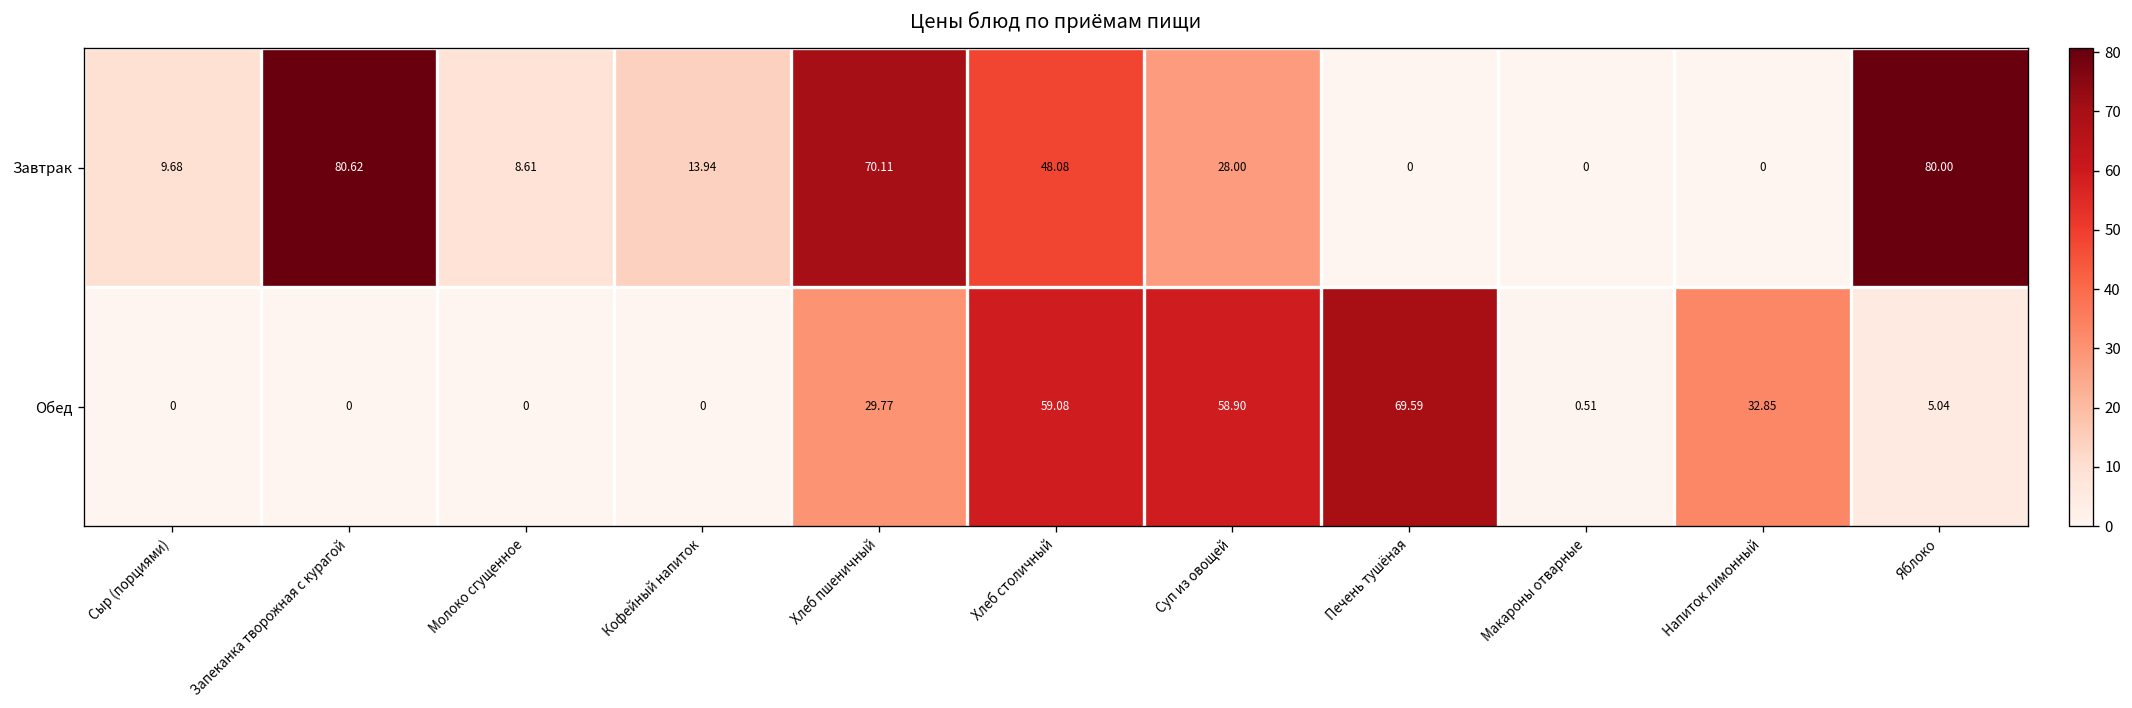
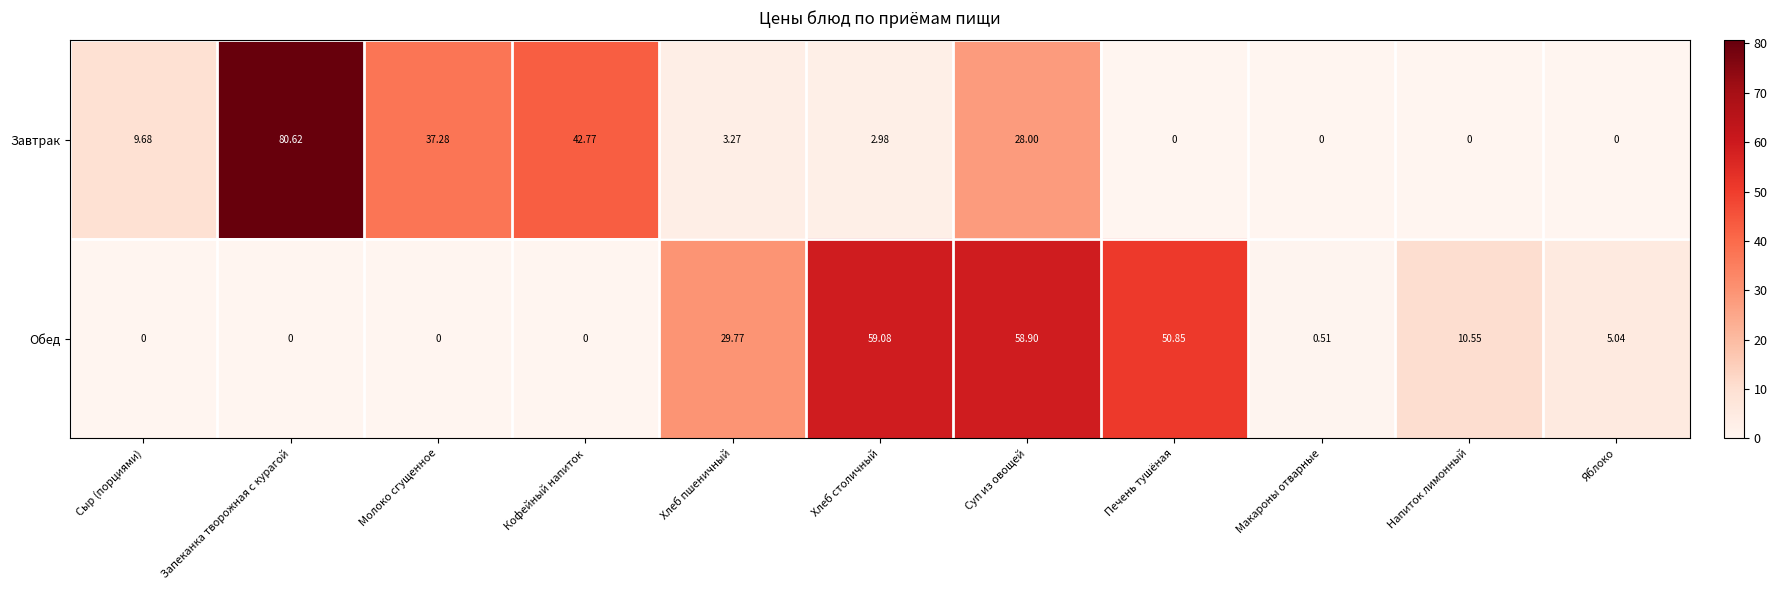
Завтрак, Молоко сгущенное: 8.61 -> 37.28
Завтрак, Кофейный напиток: 13.94 -> 42.77
Завтрак, Хлеб пшеничный: 70.11 -> 3.27
Завтрак, Хлеб столичный: 48.08 -> 2.98
Завтрак, Яблоко: 80.00 -> 0
Обед, Печень тушёная: 69.59 -> 50.85
Обед, Напиток лимонный: 32.85 -> 10.55
